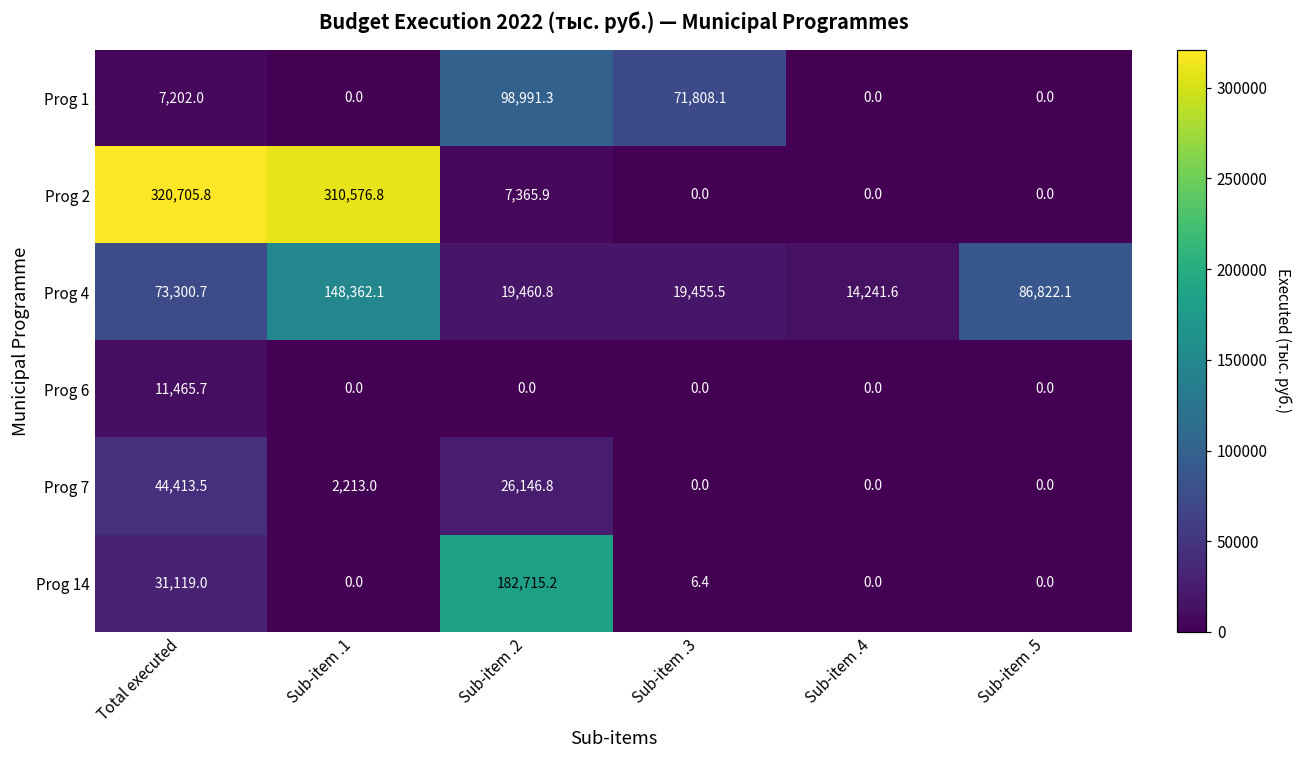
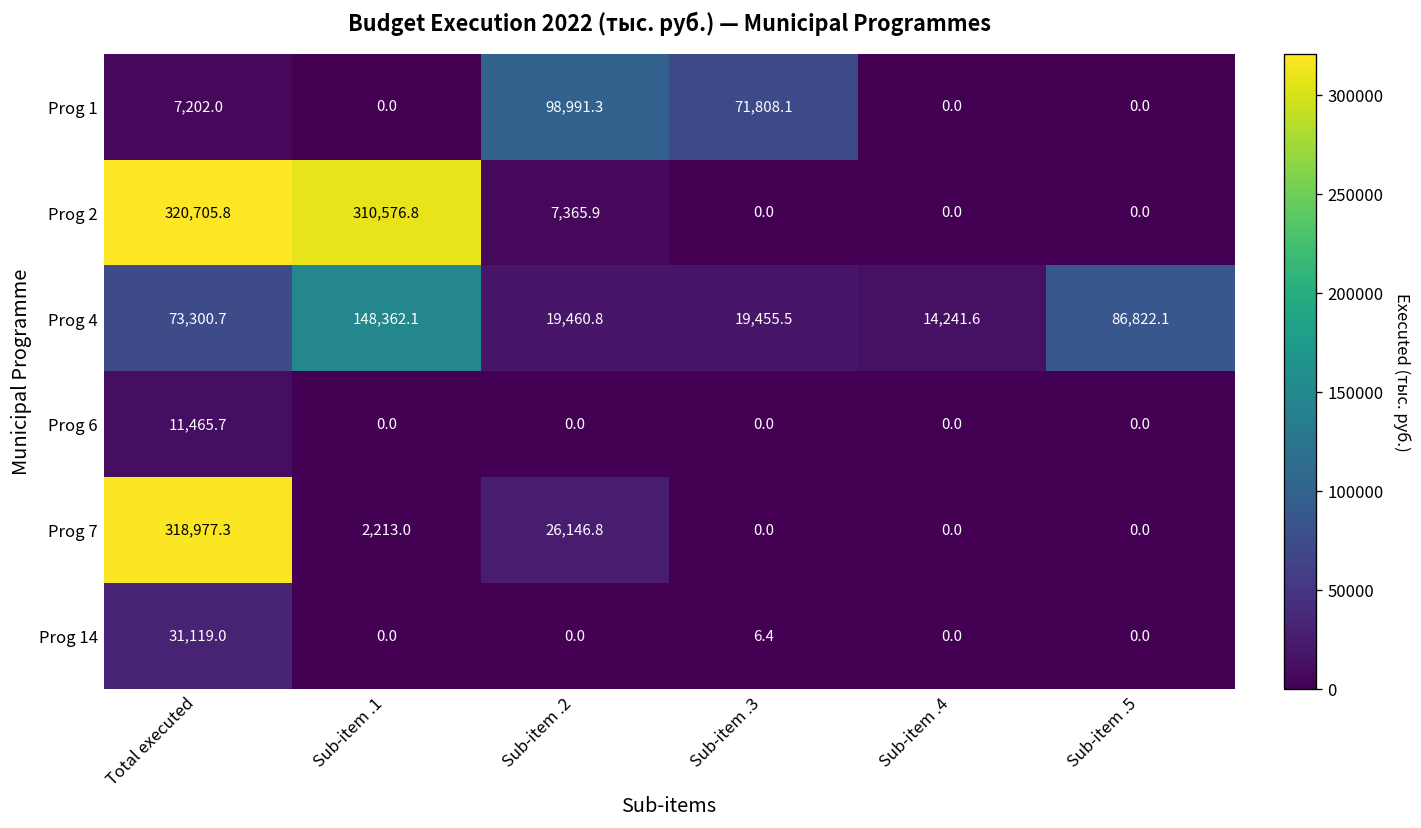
Prog 7, Total executed: 44,413.5 -> 318,977.3
Prog 14, Sub-item .2: 182,715.2 -> 0.0
